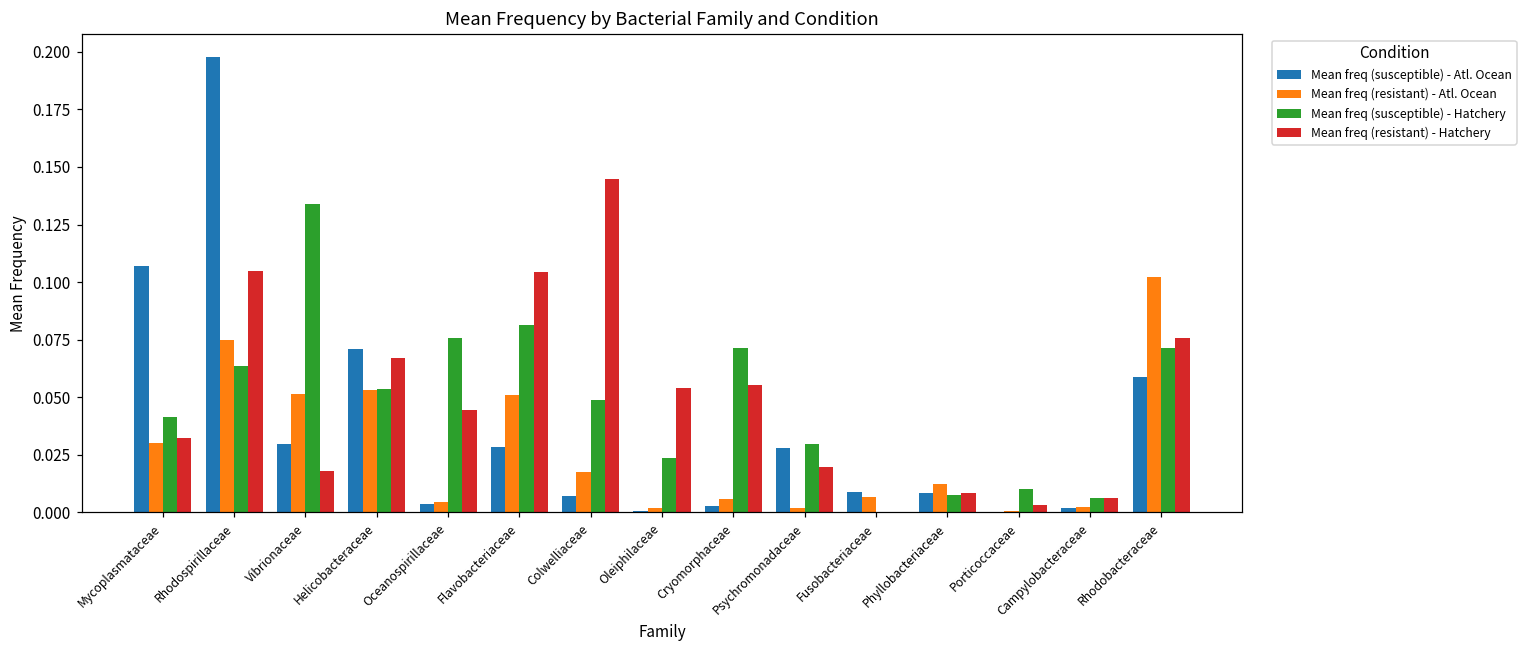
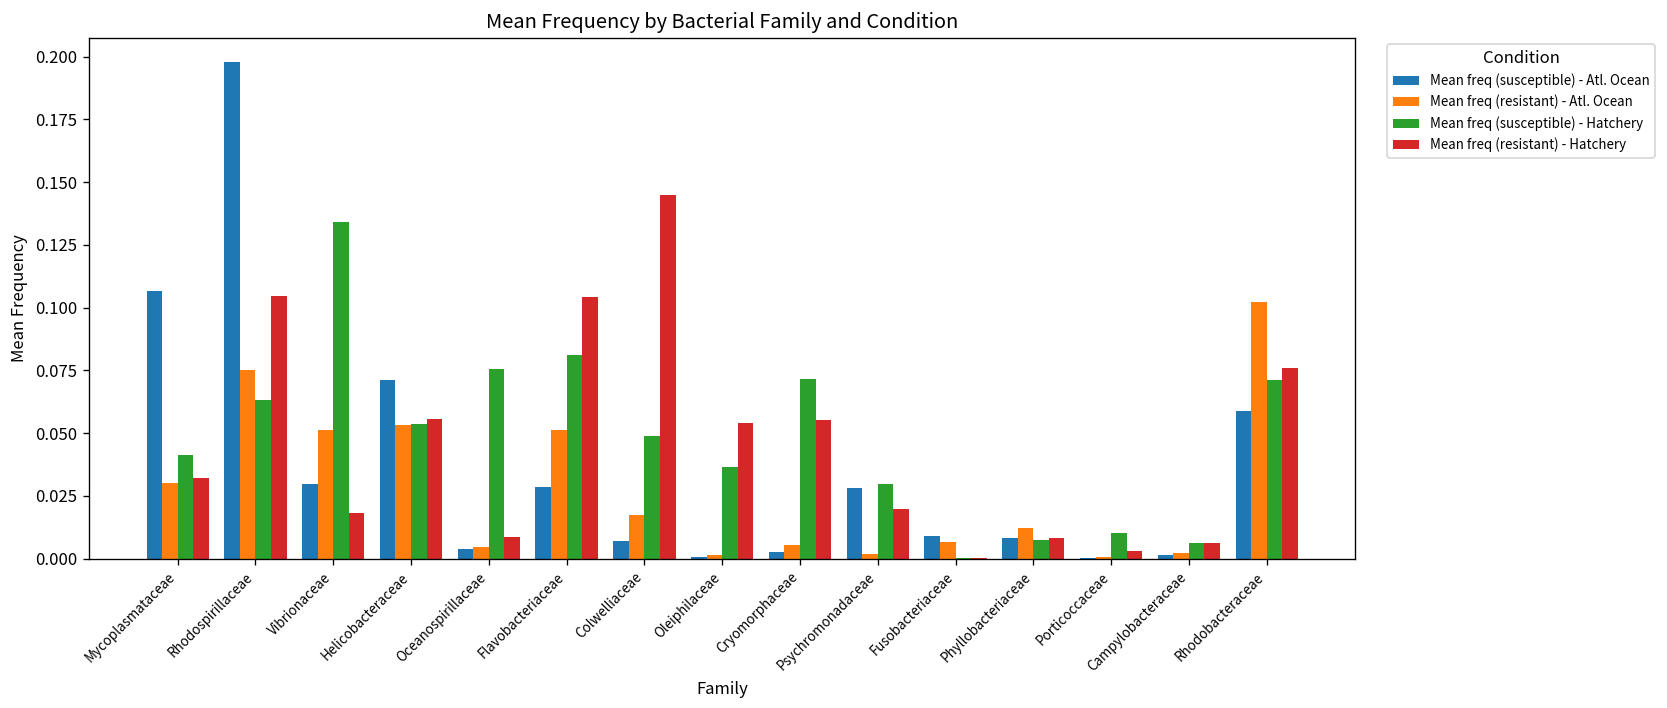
Mean freq (resistant) - Hatchery, Helicobacteraceae: 0.067 -> 0.056
Mean freq (resistant) - Hatchery, Oceanospirillaceae: 0.045 -> 0.009
Mean freq (susceptible) - Hatchery, Oleiphilaceae: 0.023 -> 0.037
